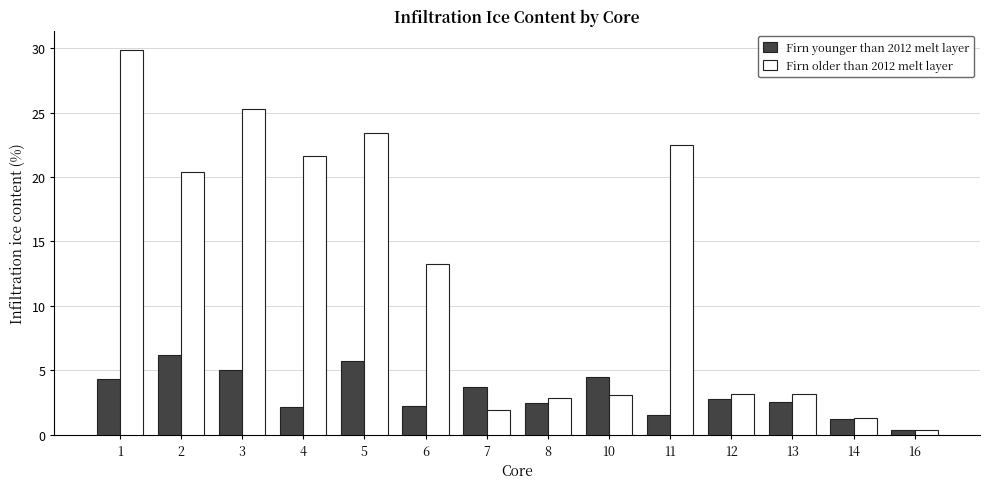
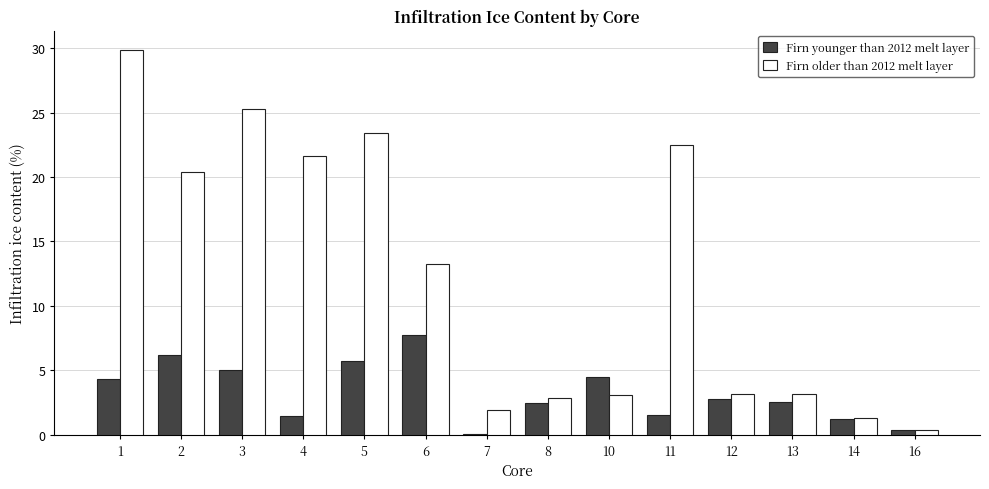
Firn younger than 2012 melt layer, 4: 2.2 -> 1.5
Firn younger than 2012 melt layer, 6: 2.3 -> 7.8
Firn younger than 2012 melt layer, 7: 3.7 -> 0.1
